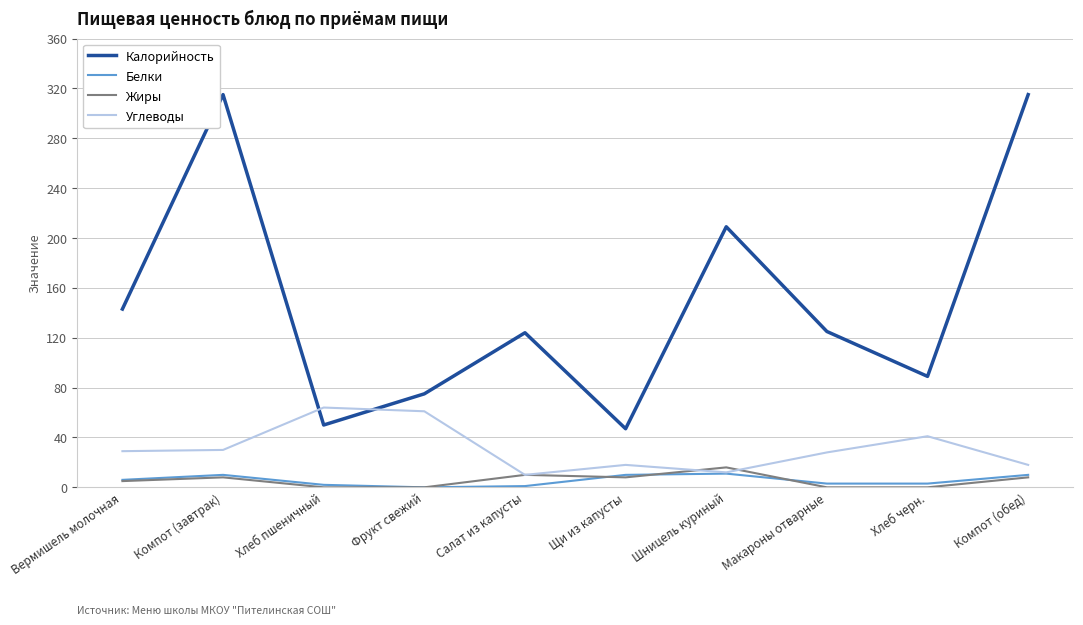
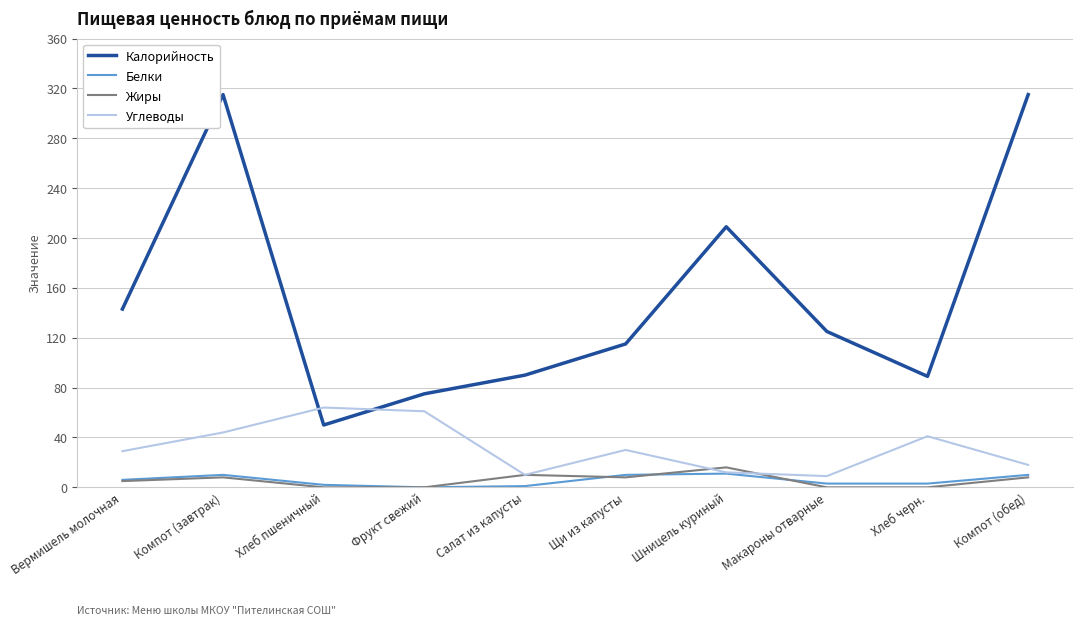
Углеводы, Компот (завтрак): 30 -> 44
Калорийность, Салат из капусты: 124 -> 90
Калорийность, Щи из капусты: 47 -> 115
Углеводы, Щи из капусты: 18 -> 30
Углеводы, Макароны отварные: 28 -> 9
